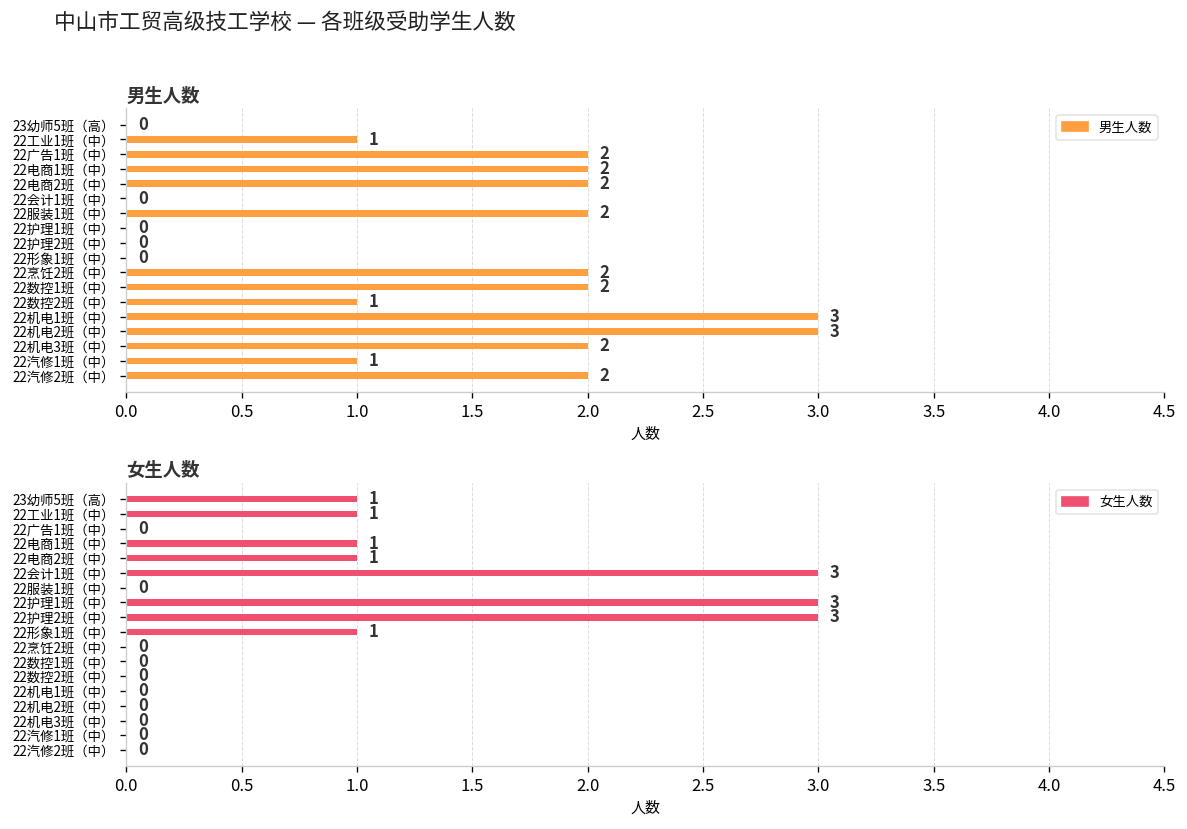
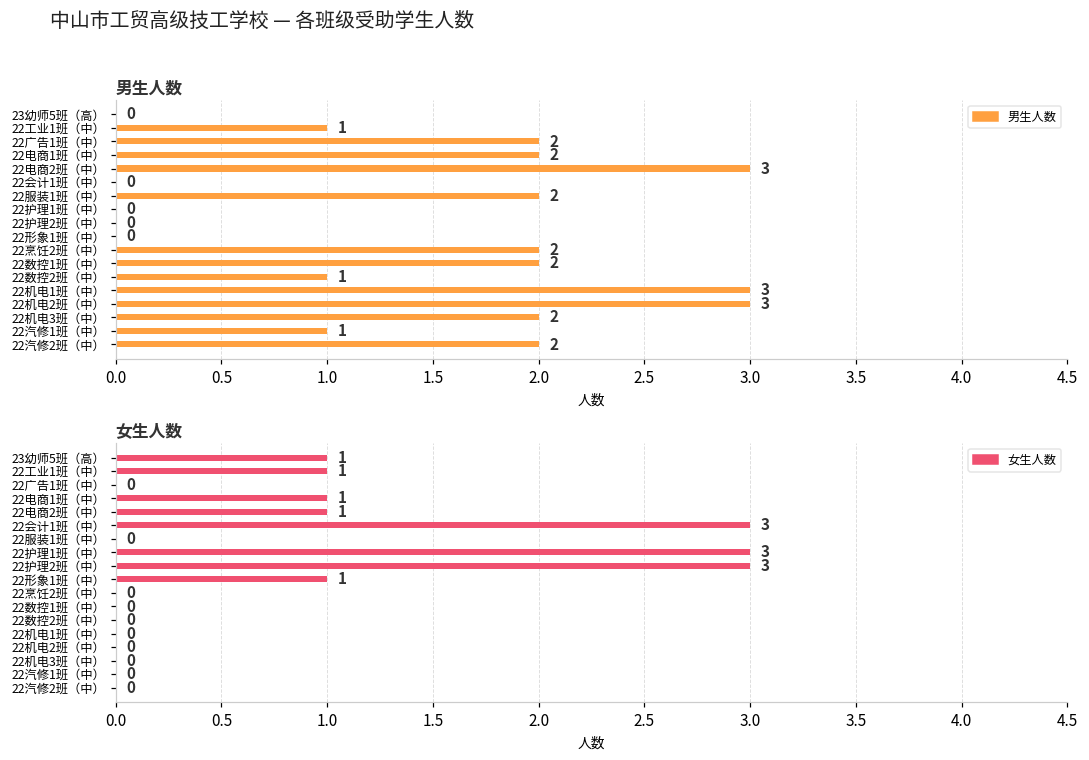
男生人数, 22电商2班（中）: 2 -> 3
